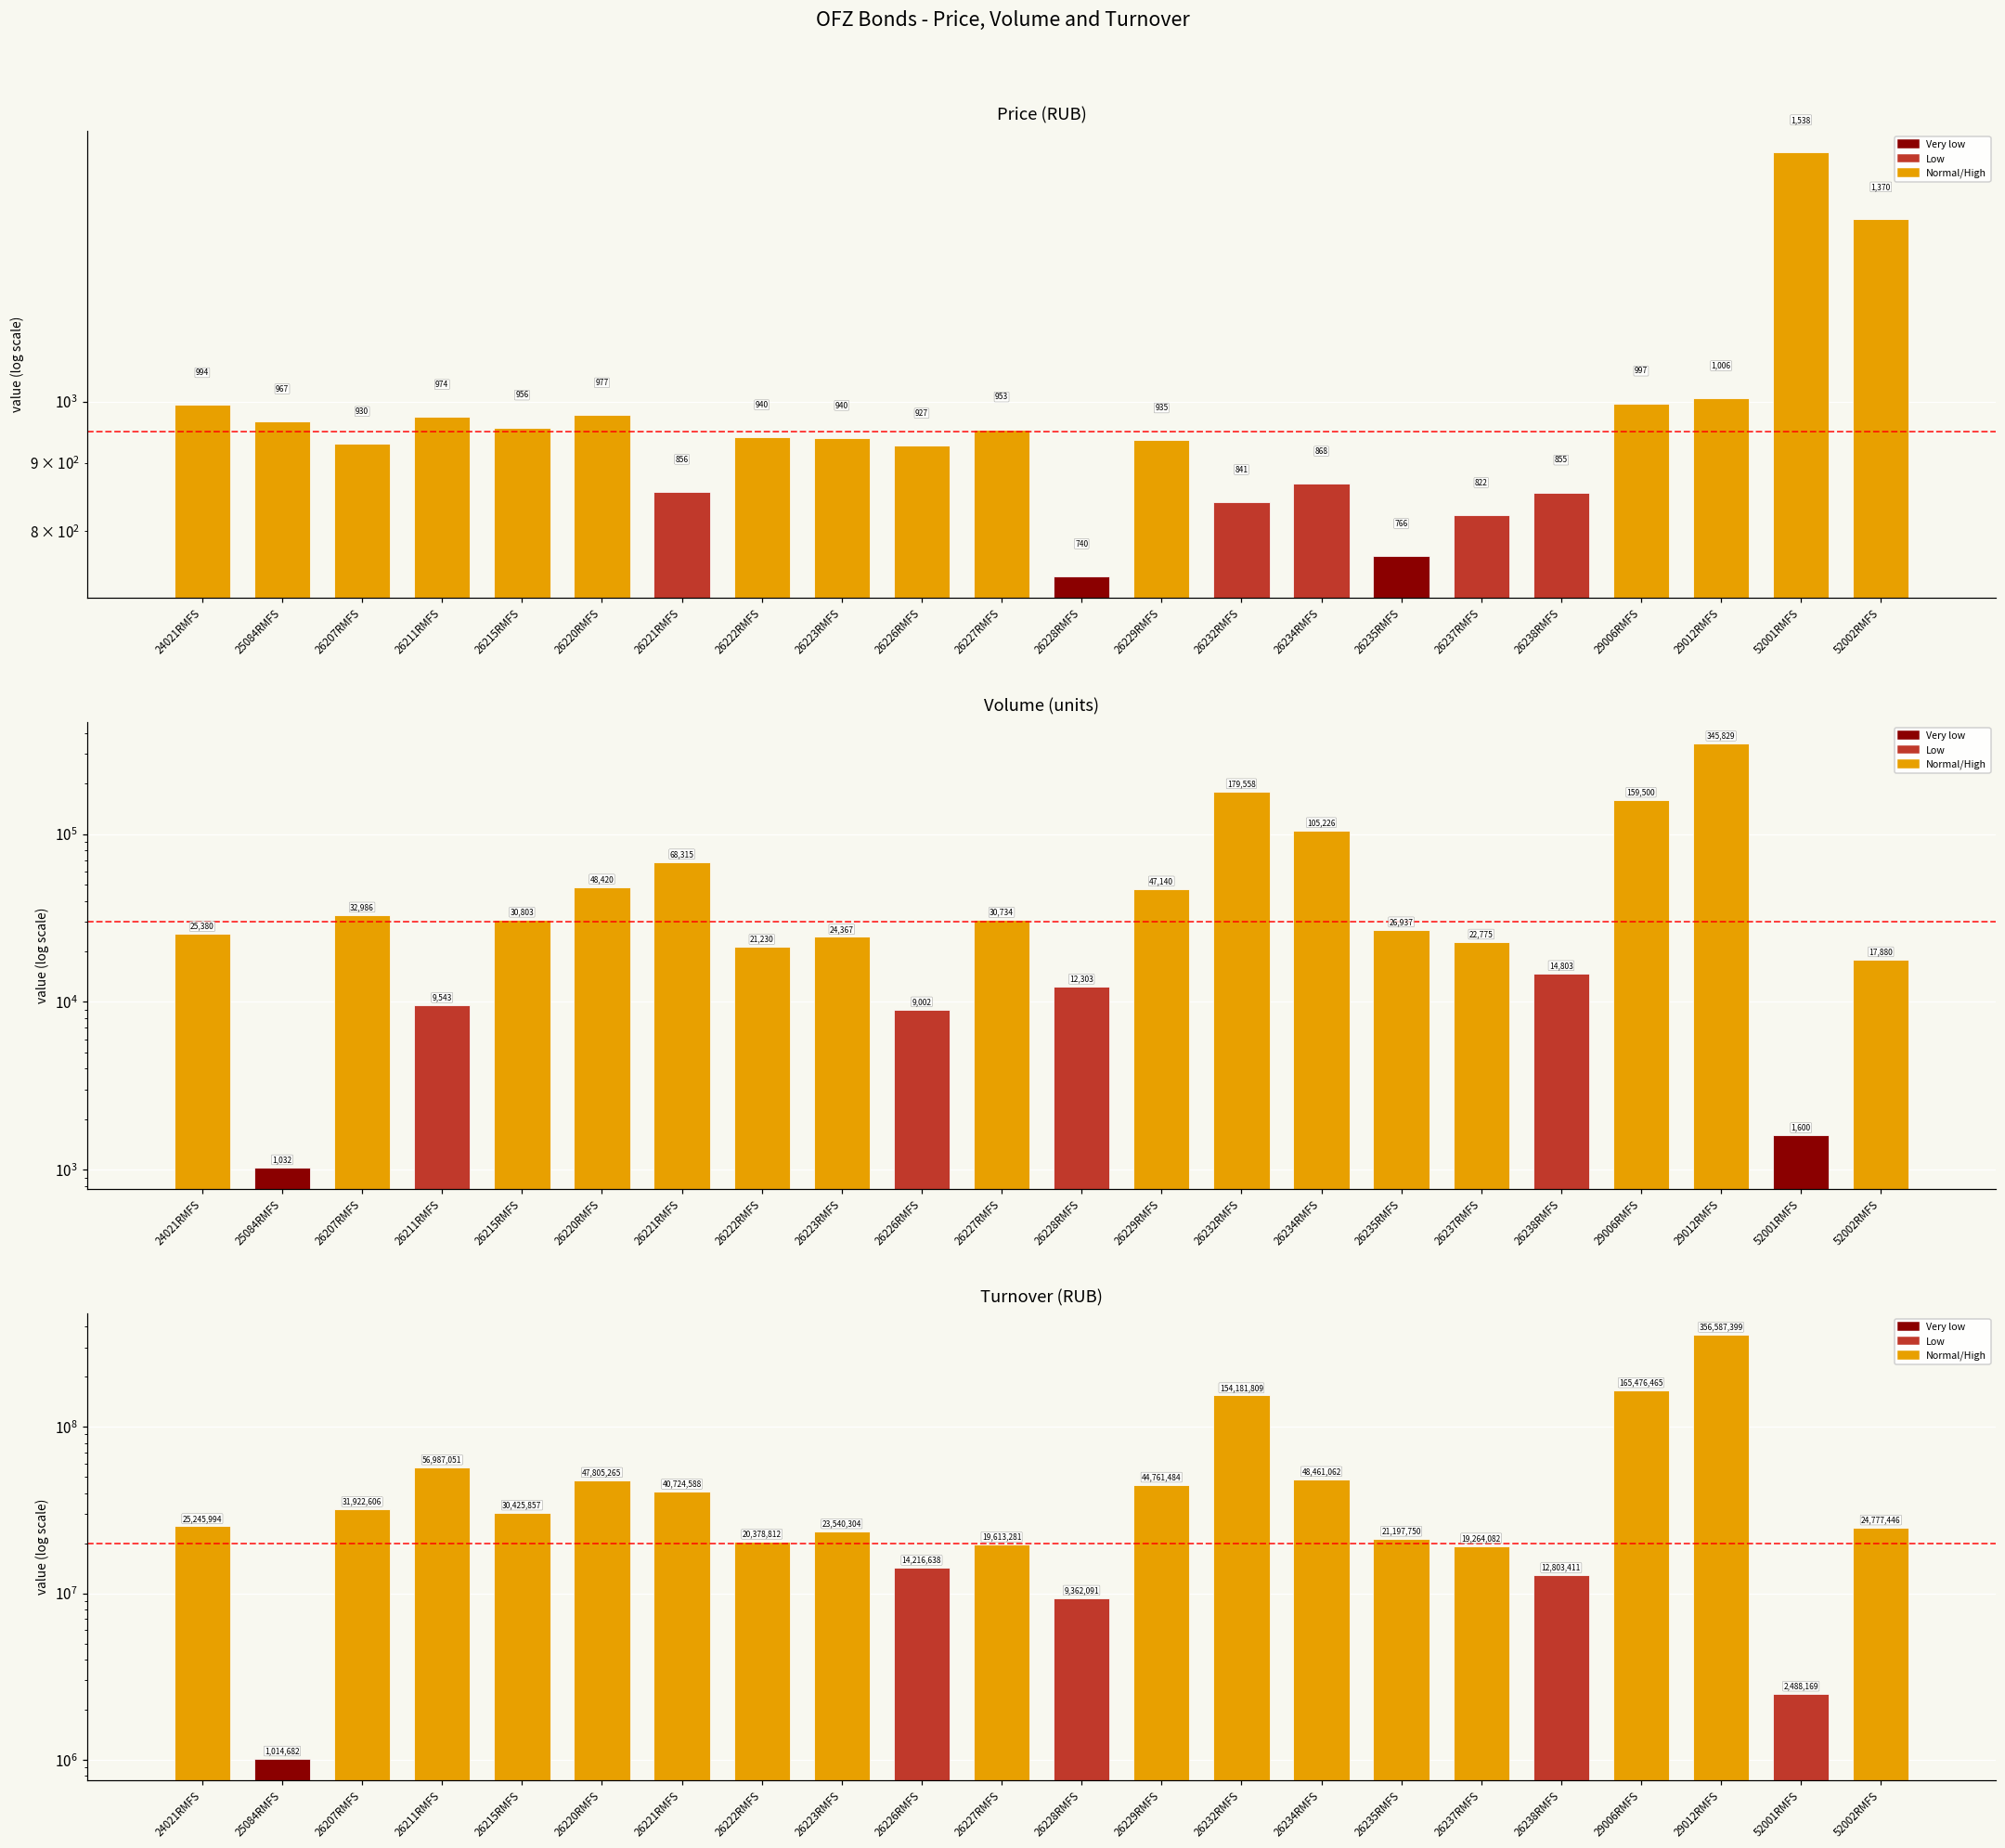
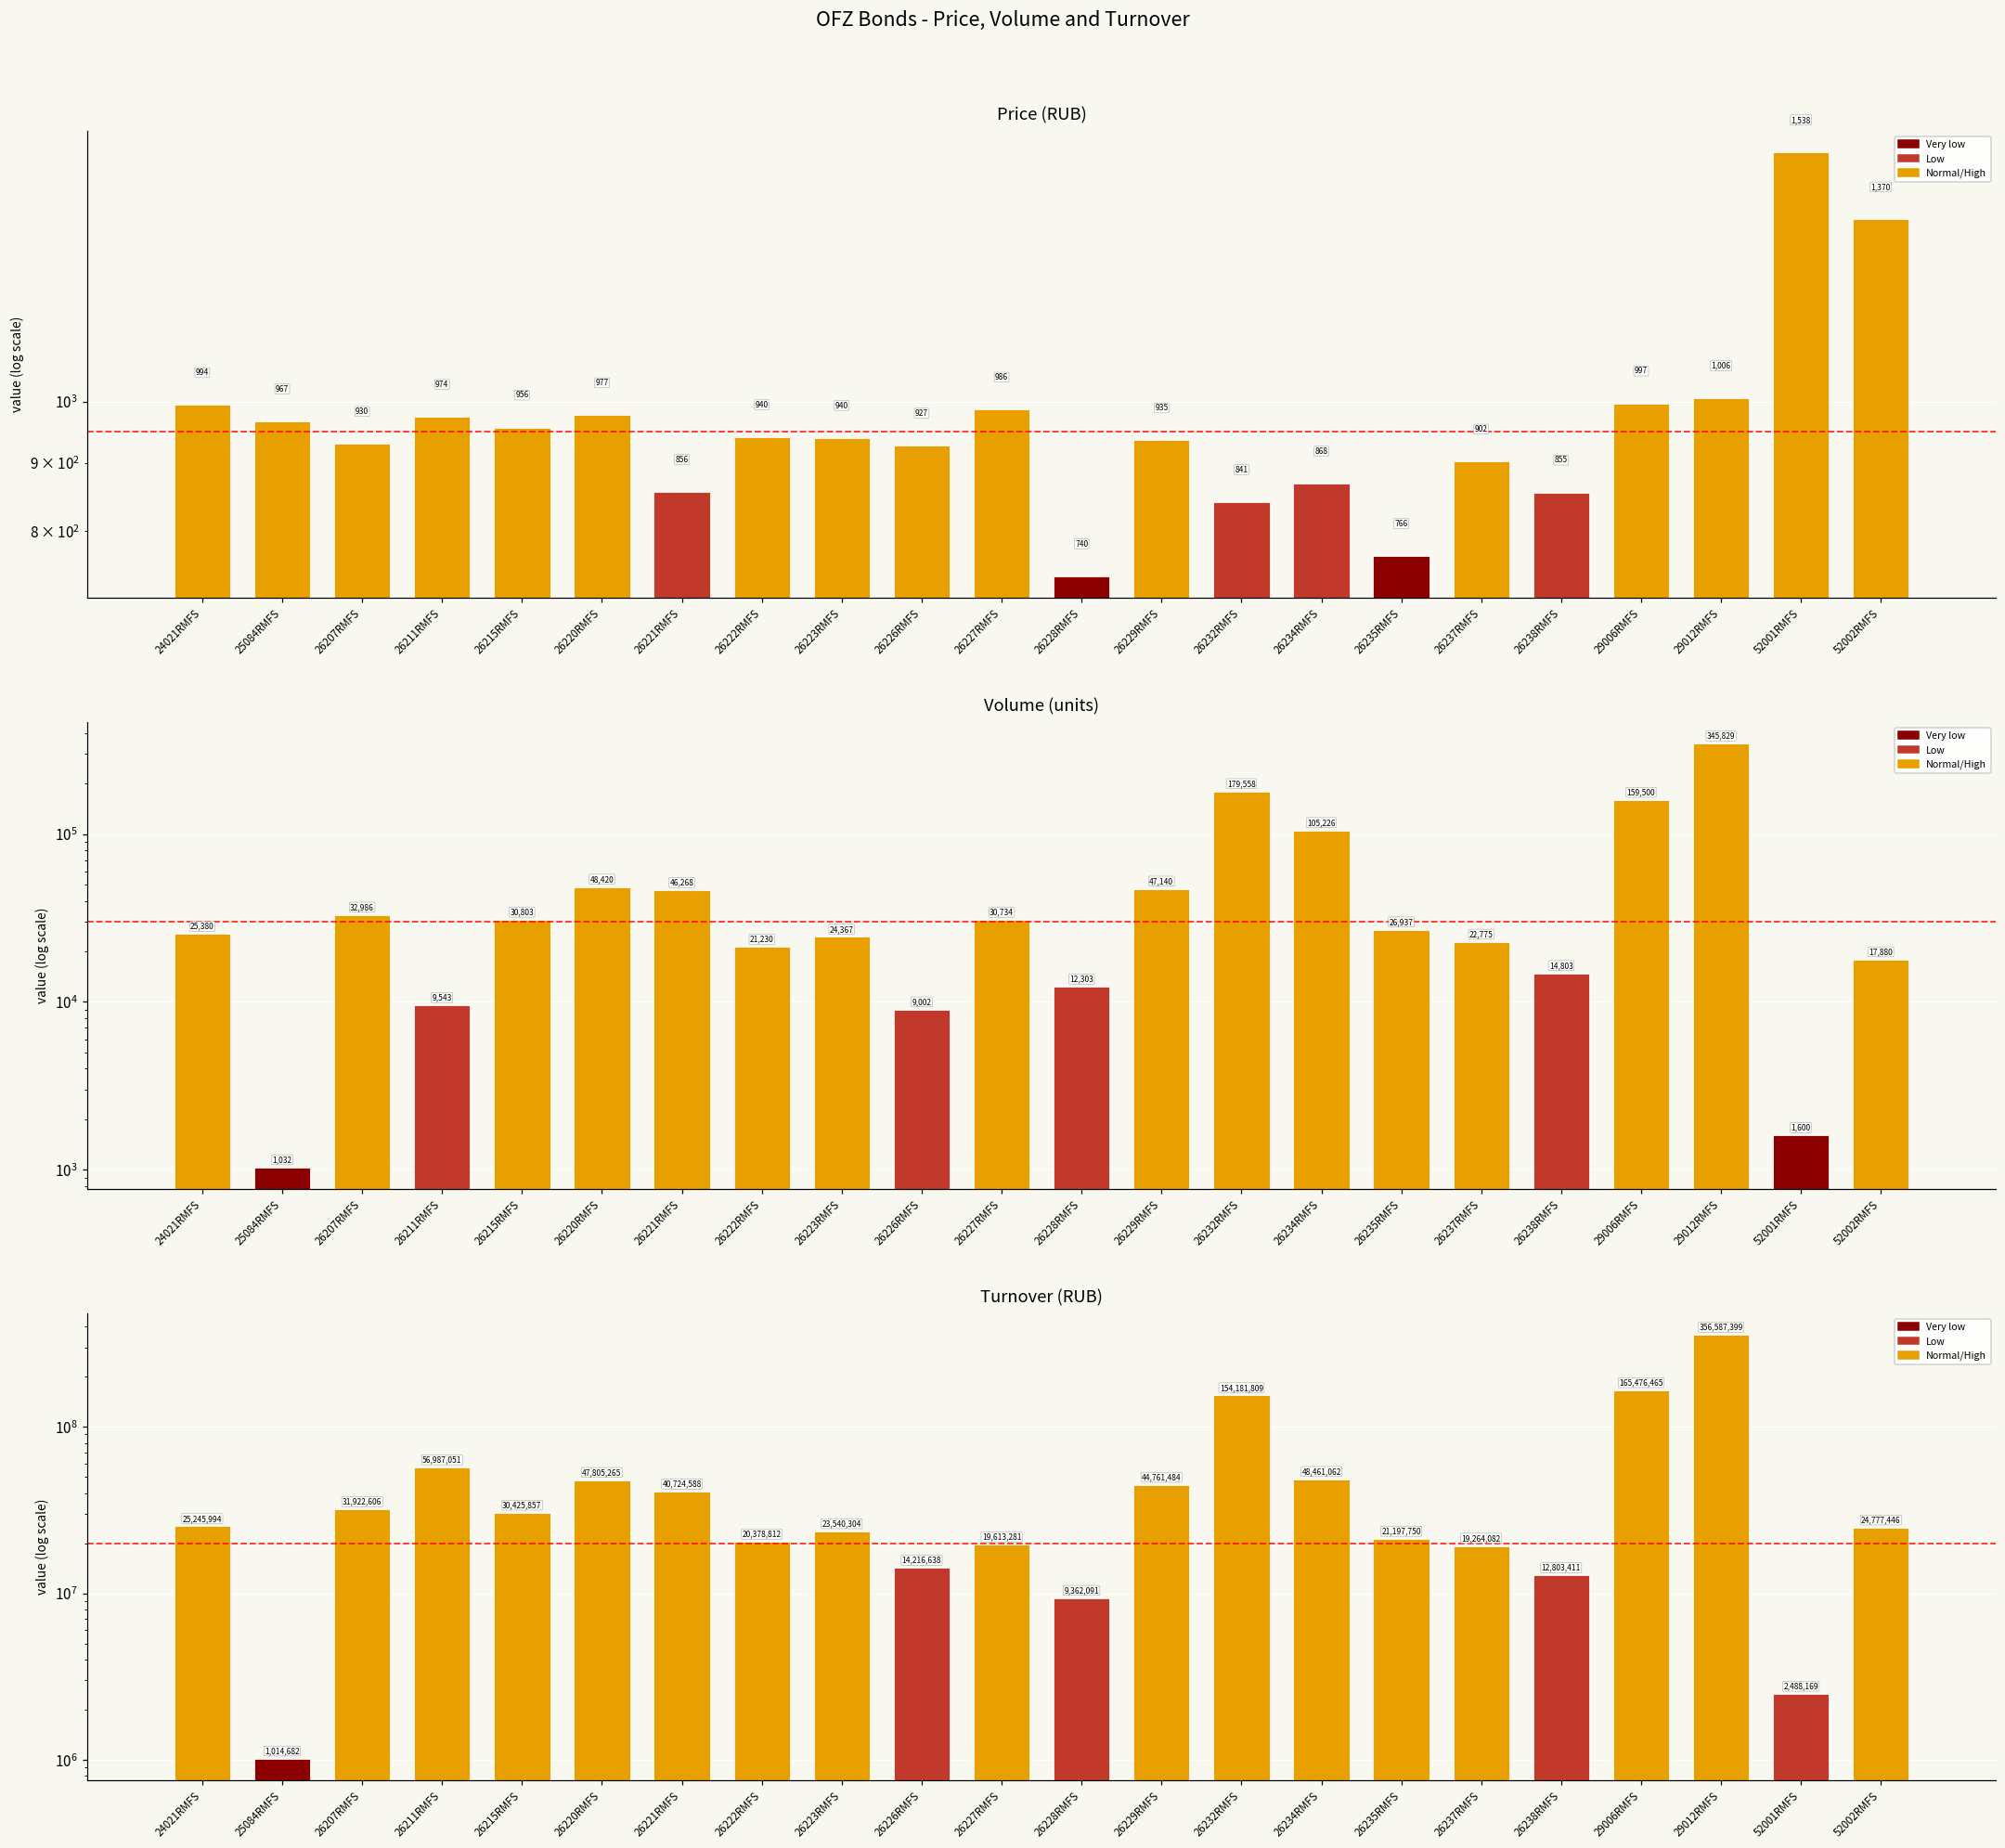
Price (RUB), 26227RMFS: 953 -> 986
Price (RUB), 26237RMFS: 822 -> 902
Volume (units), 26221RMFS: 68,315 -> 46,268
